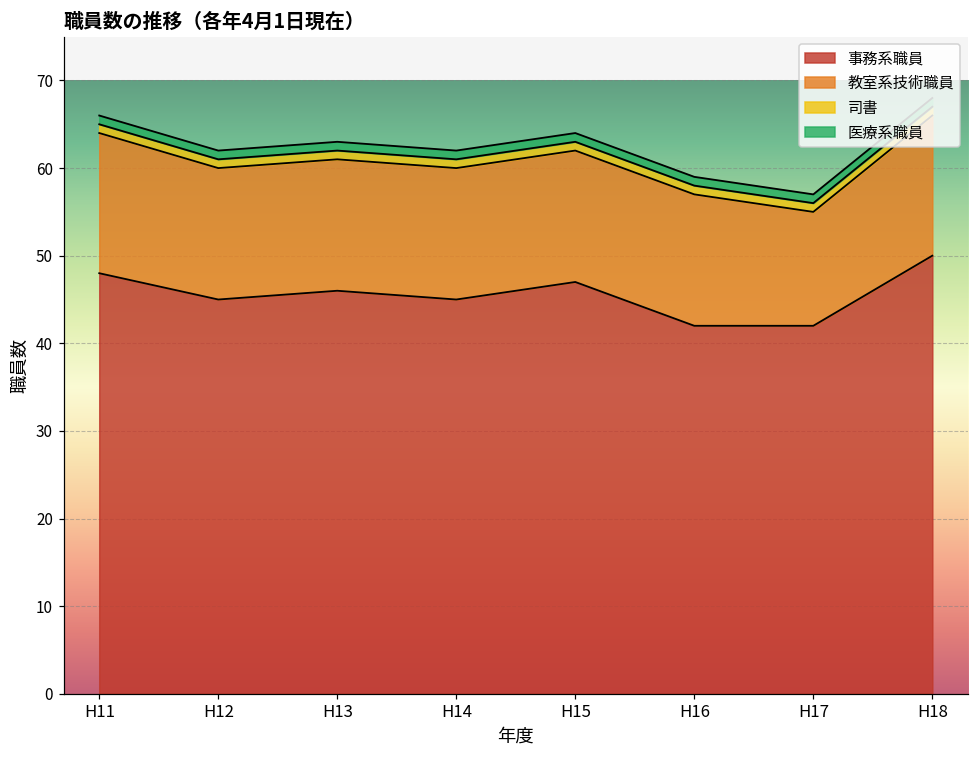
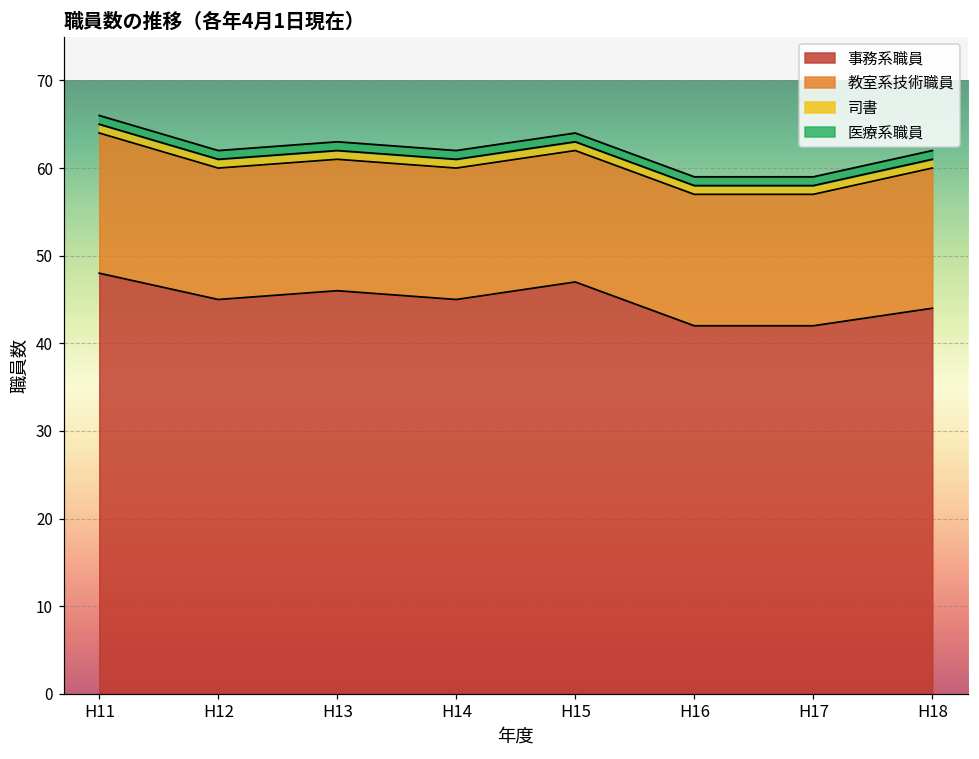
教室系技術職員, H17: 13 -> 15
事務系職員, H18: 50 -> 44
